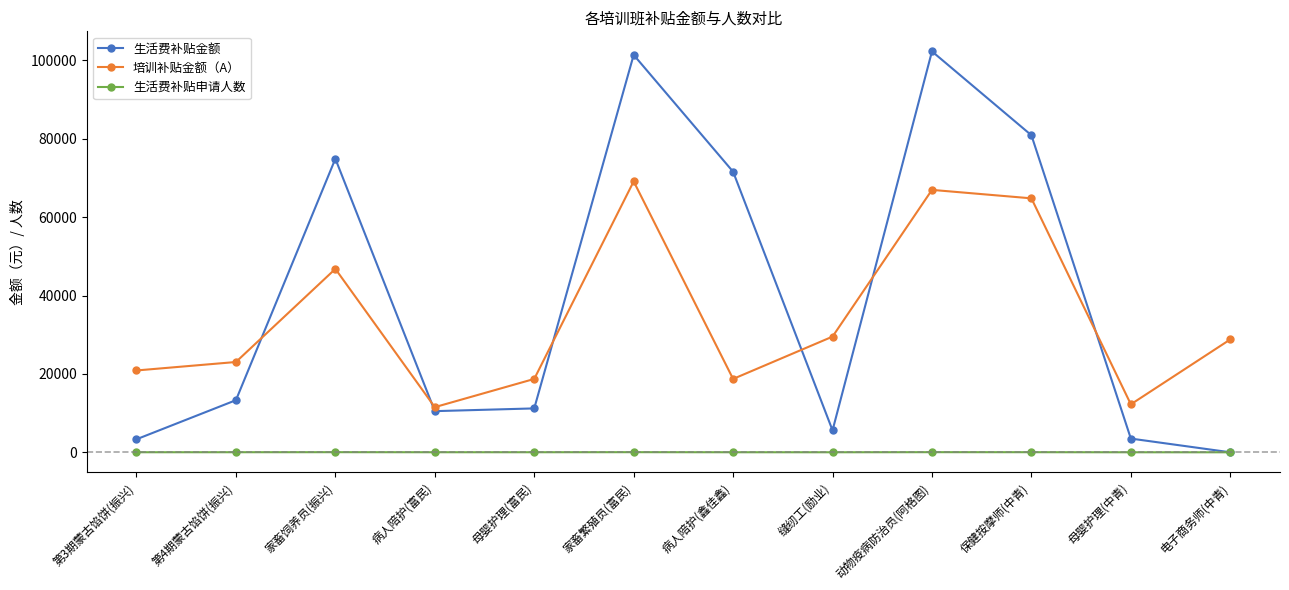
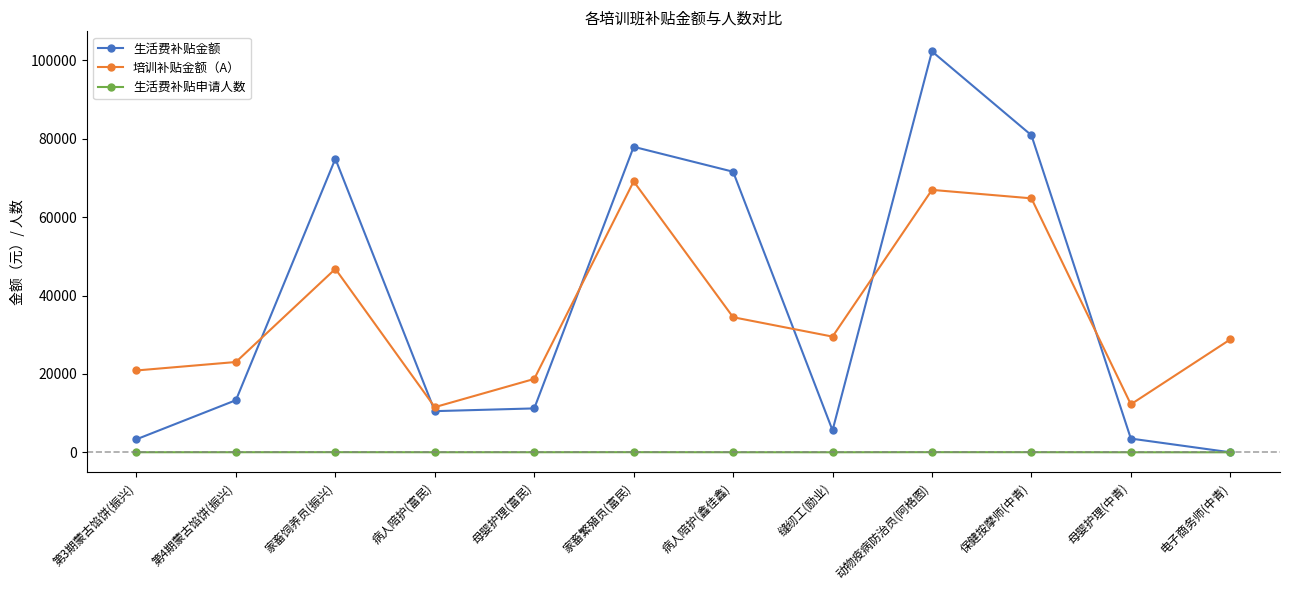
生活费补贴金额, 家畜繁殖员(富民): 101000 -> 78000
培训补贴金额（A）, 病人陪护(鑫佳鑫): 19000 -> 34000
